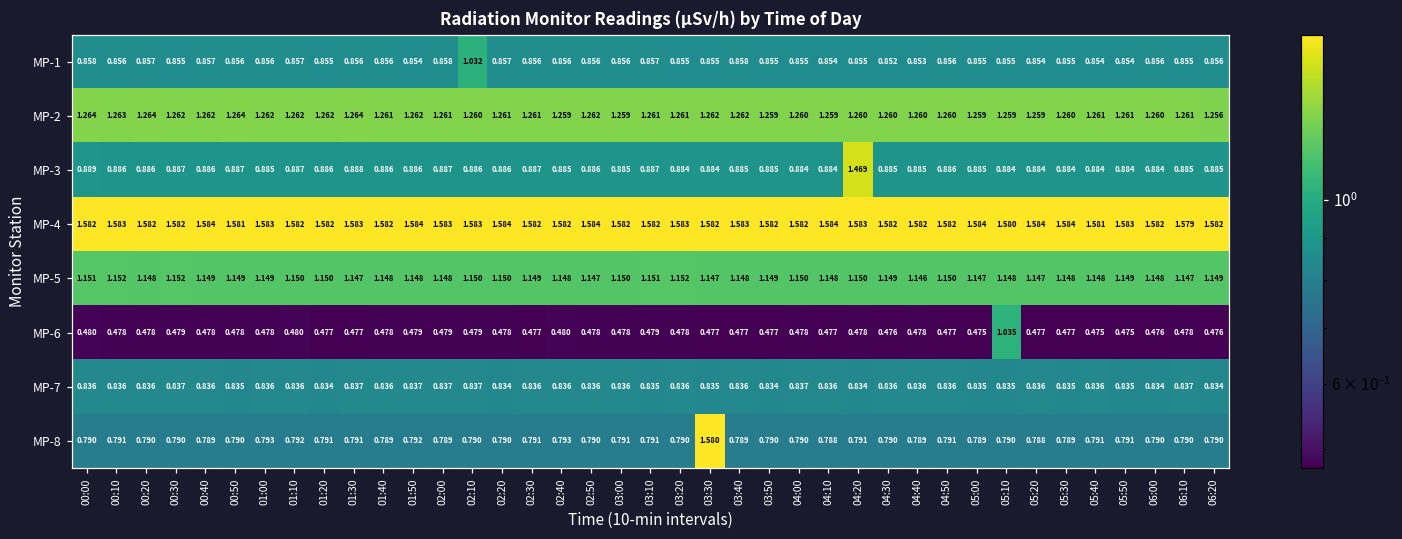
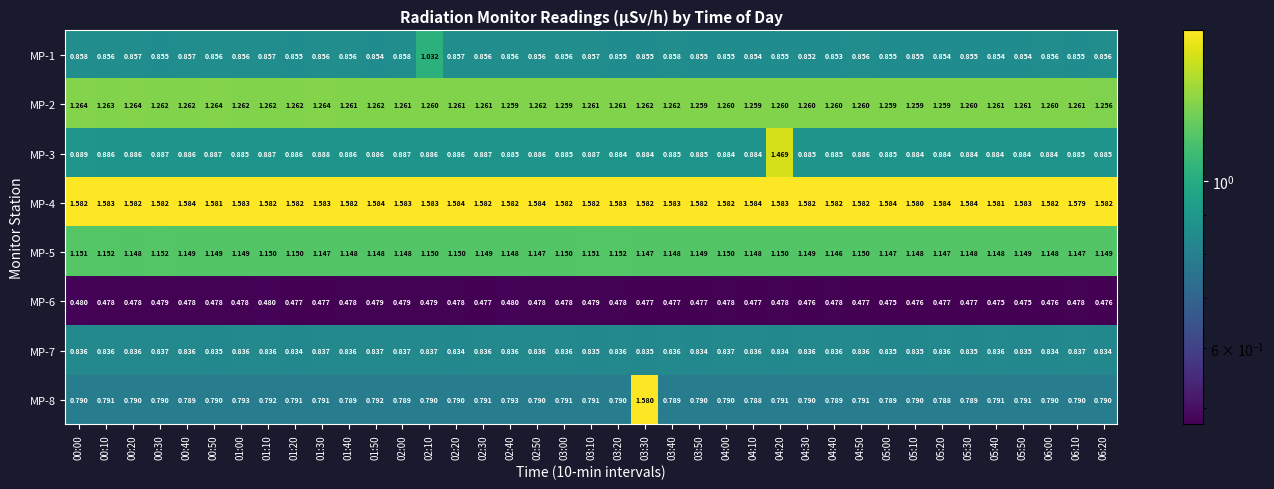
MP-6, 05:10: 1.035 -> 0.476
